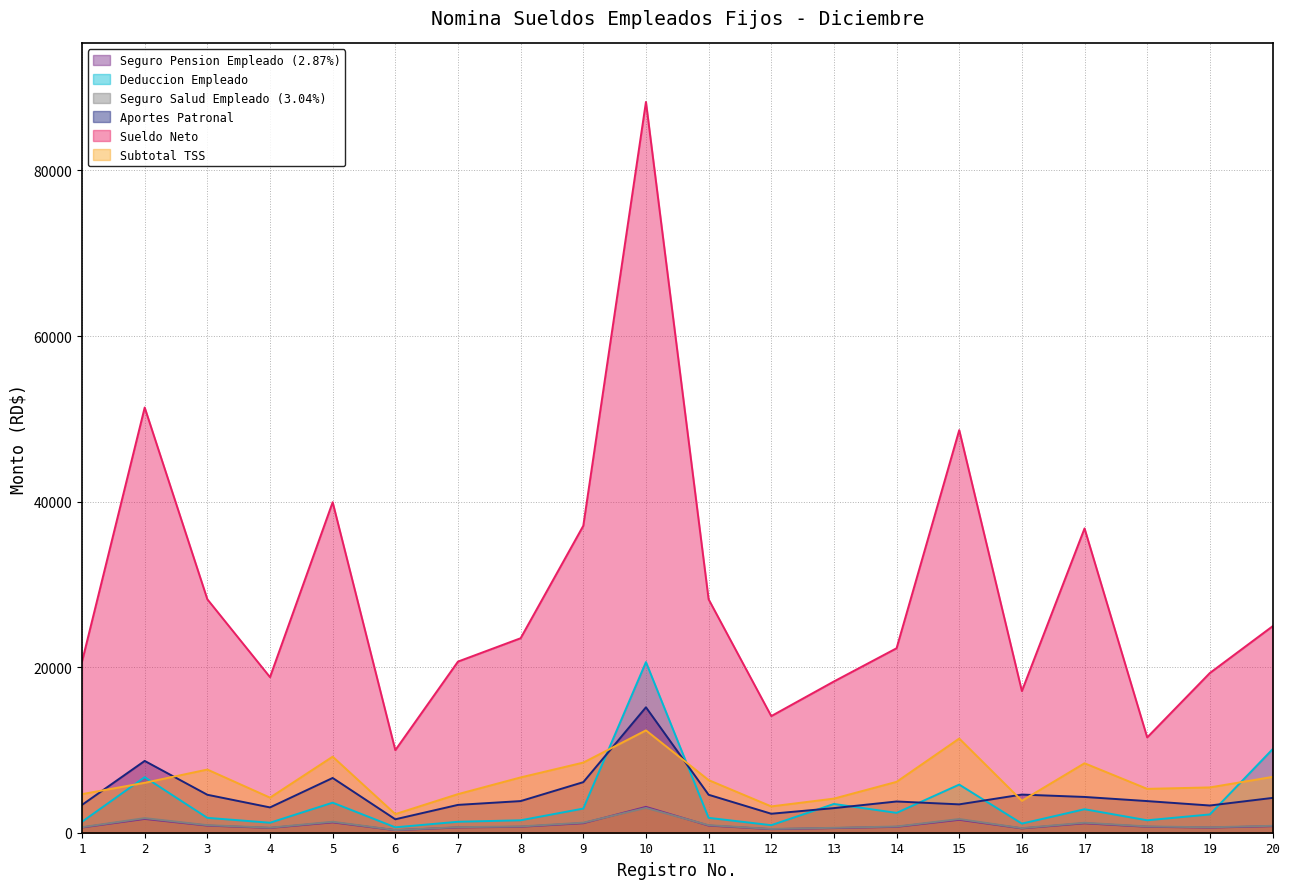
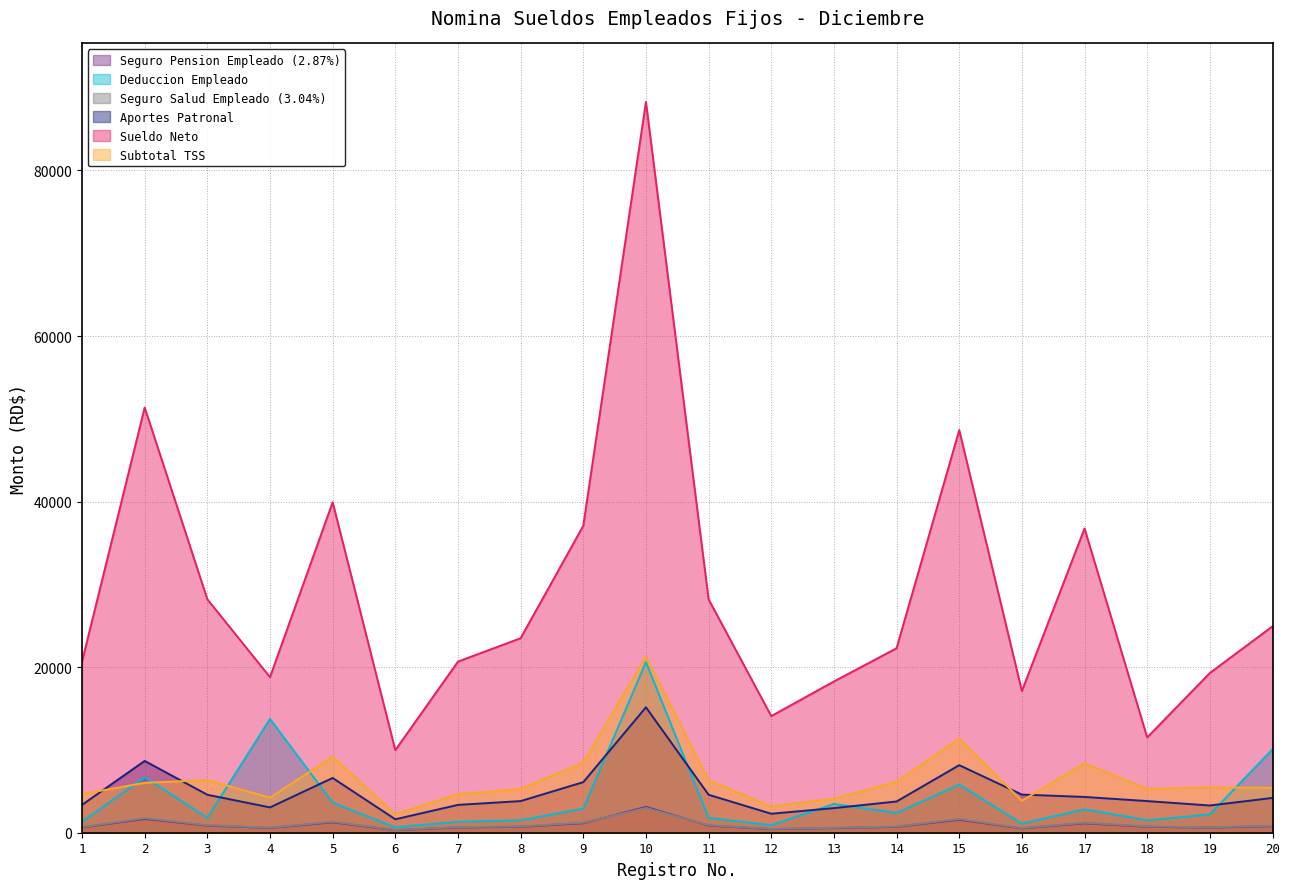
Subtotal TSS, 3: 8000 -> 6000
Deduccion Empleado, 4: 1000 -> 14000
Subtotal TSS, 8: 7000 -> 5000
Subtotal TSS, 10: 12000 -> 21000
Aportes Patronal, 15: 3000 -> 8000
Subtotal TSS, 20: 7000 -> 5000
